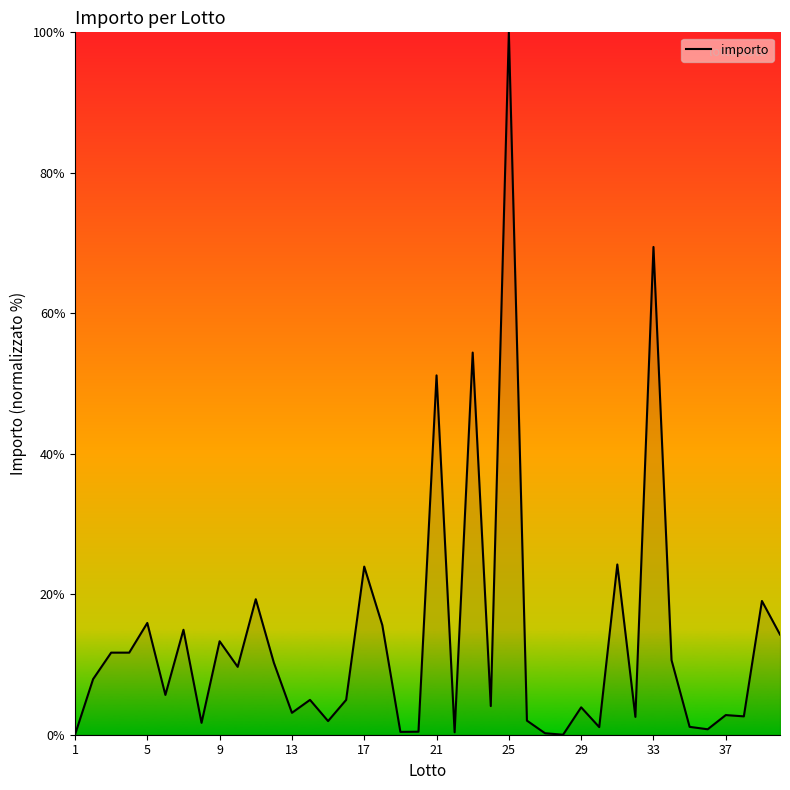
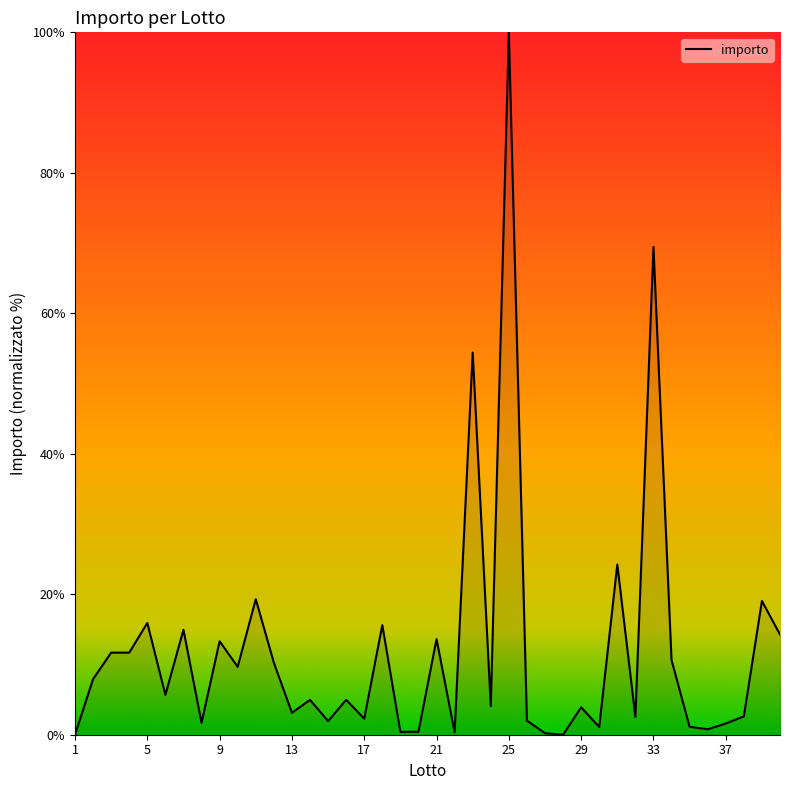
17: 24% -> 2%
21: 51% -> 14%
37: 3% -> 2%
